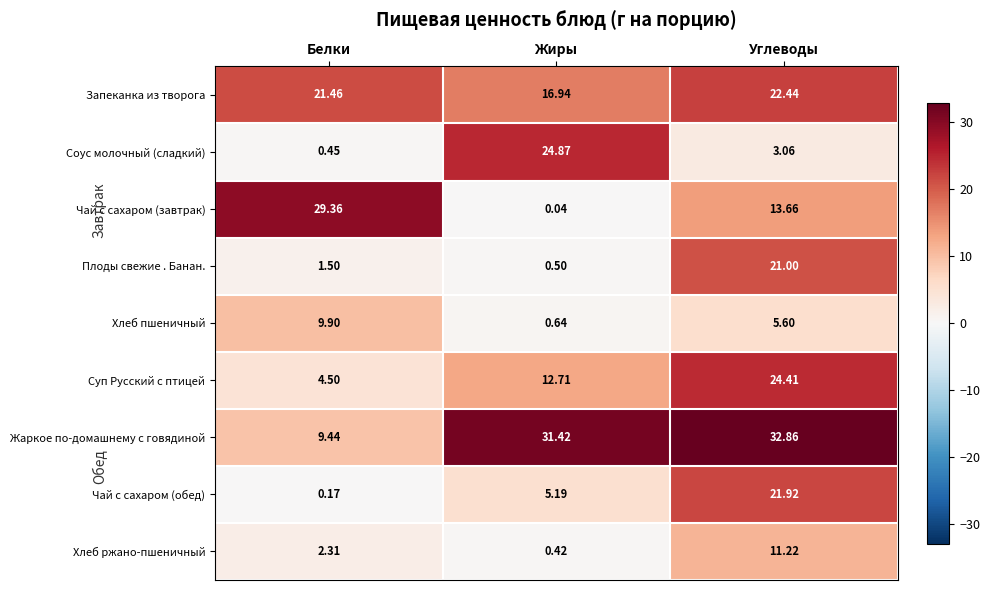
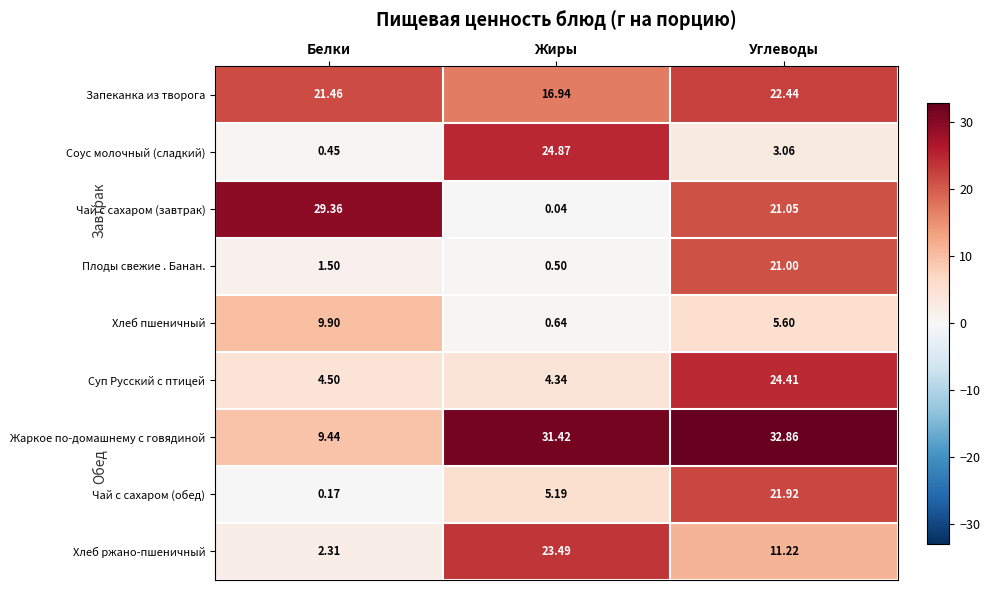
Чай с сахаром (завтрак), Углеводы: 13.66 -> 21.05
Суп Русский с птицей, Жиры: 12.71 -> 4.34
Хлеб ржано-пшеничный, Жиры: 0.42 -> 23.49
